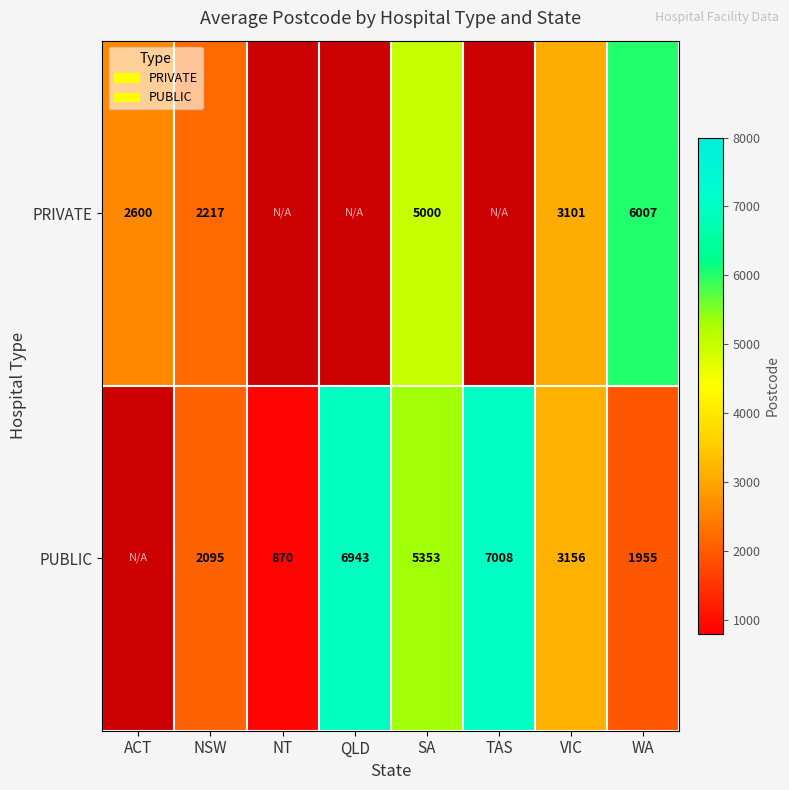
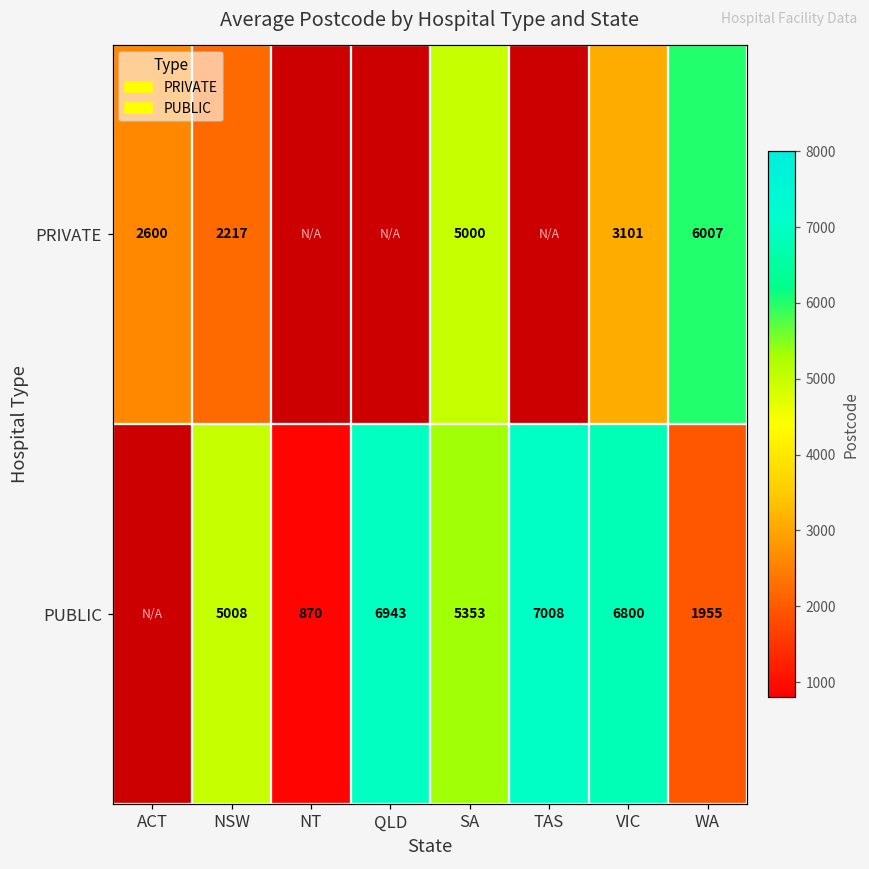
PUBLIC, NSW: 2095 -> 5008
PUBLIC, VIC: 3156 -> 6800
